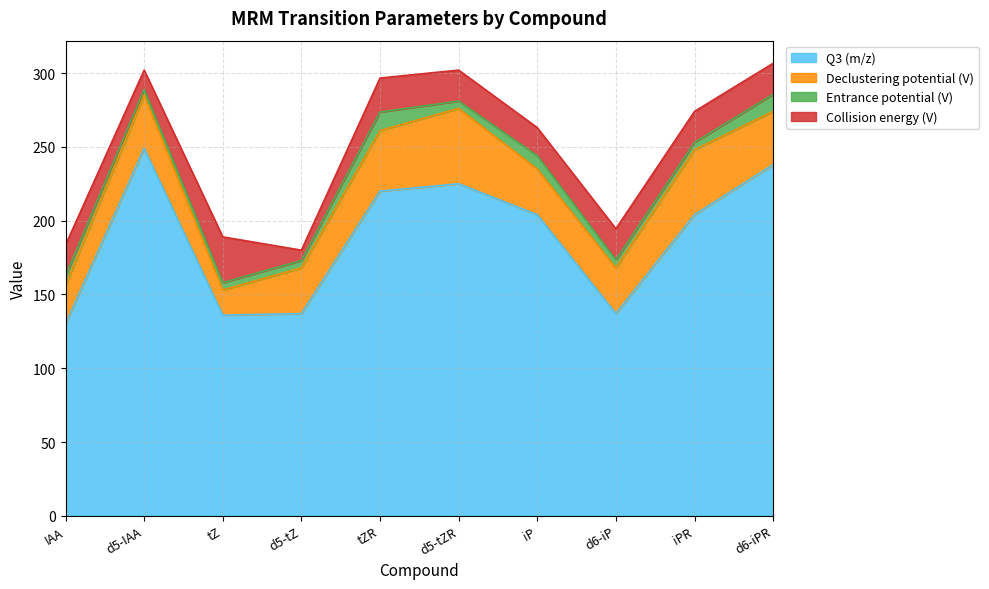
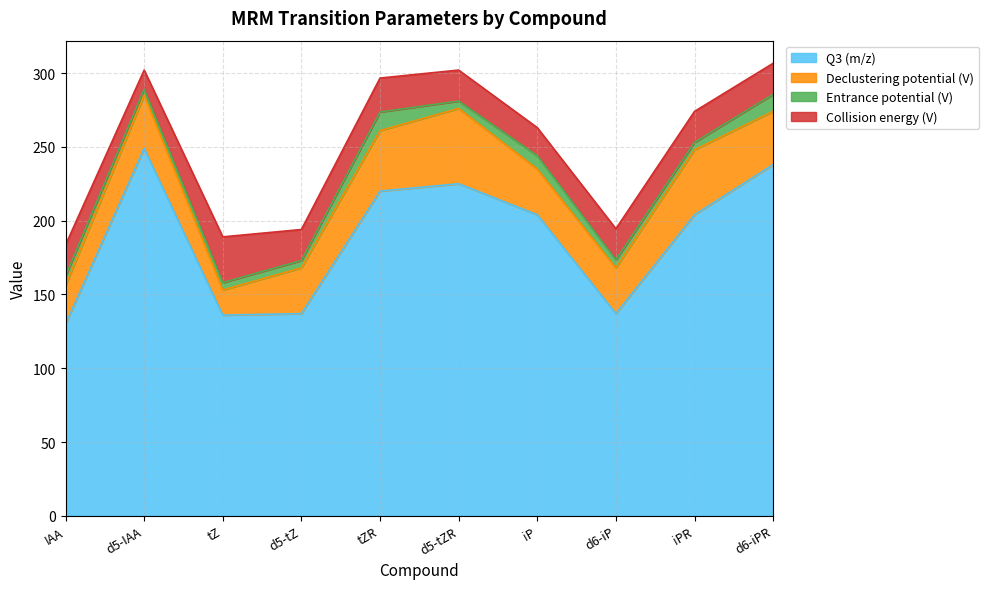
Collision energy (V), d5-tZ: 7 -> 21
